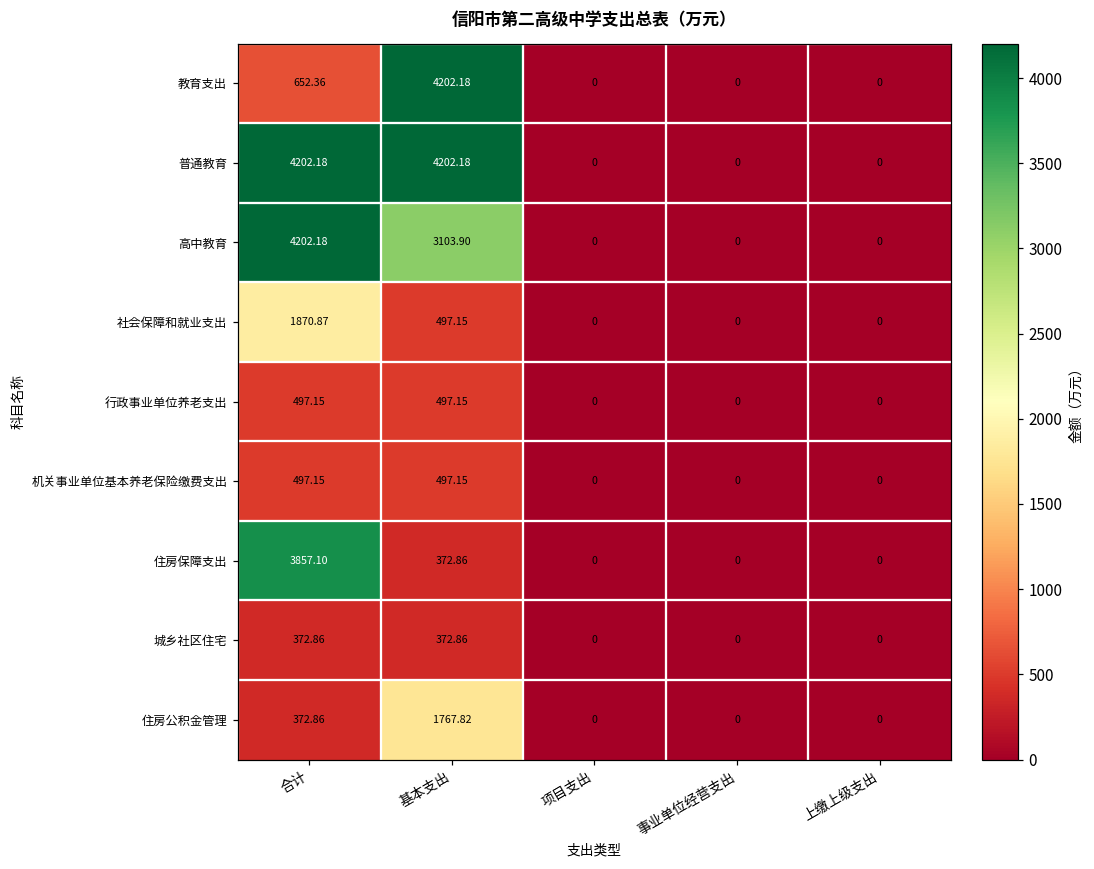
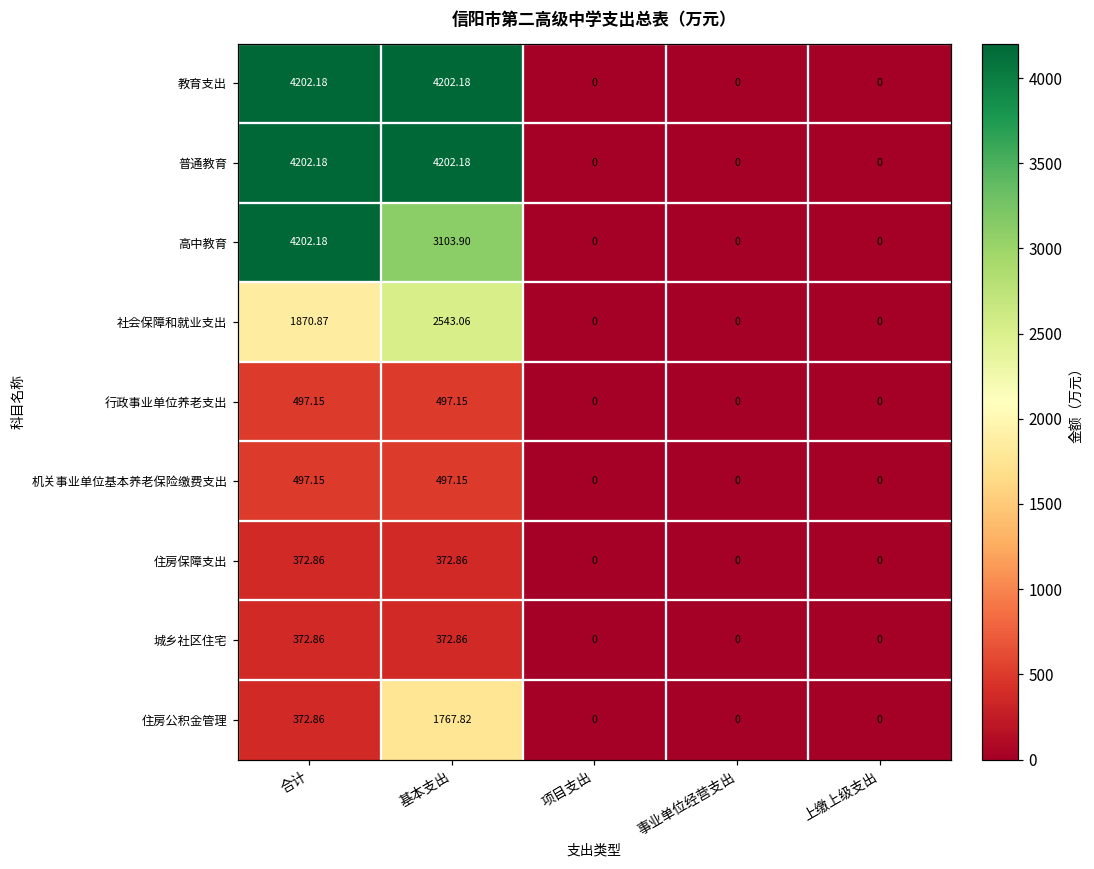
教育支出, 合计: 652.36 -> 4202.18
社会保障和就业支出, 基本支出: 497.15 -> 2543.06
住房保障支出, 合计: 3857.10 -> 372.86
